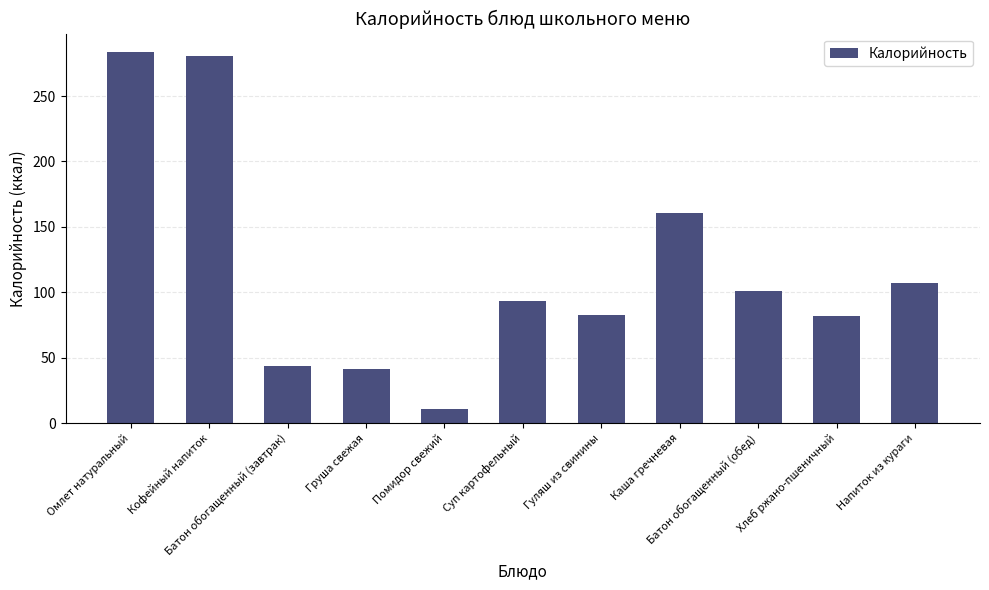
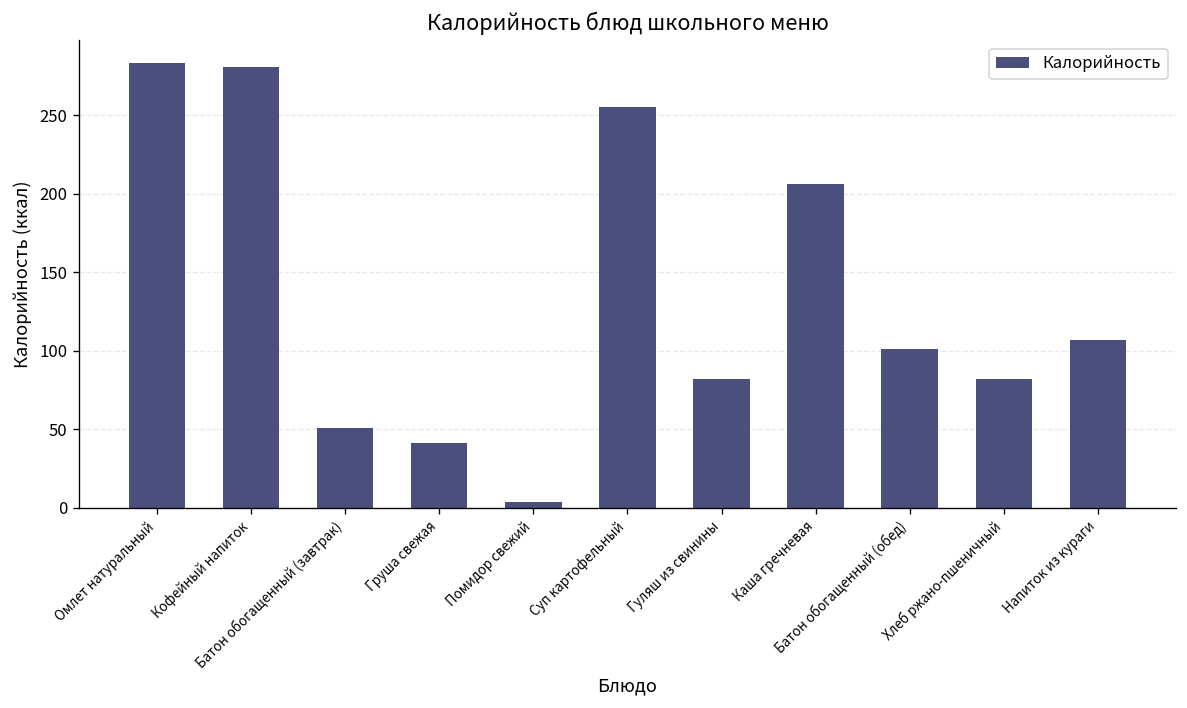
Батон обогащенный (завтрак): 44 -> 51
Помидор свежий: 11 -> 3
Суп картофельный: 94 -> 256
Каша гречневая: 161 -> 206
